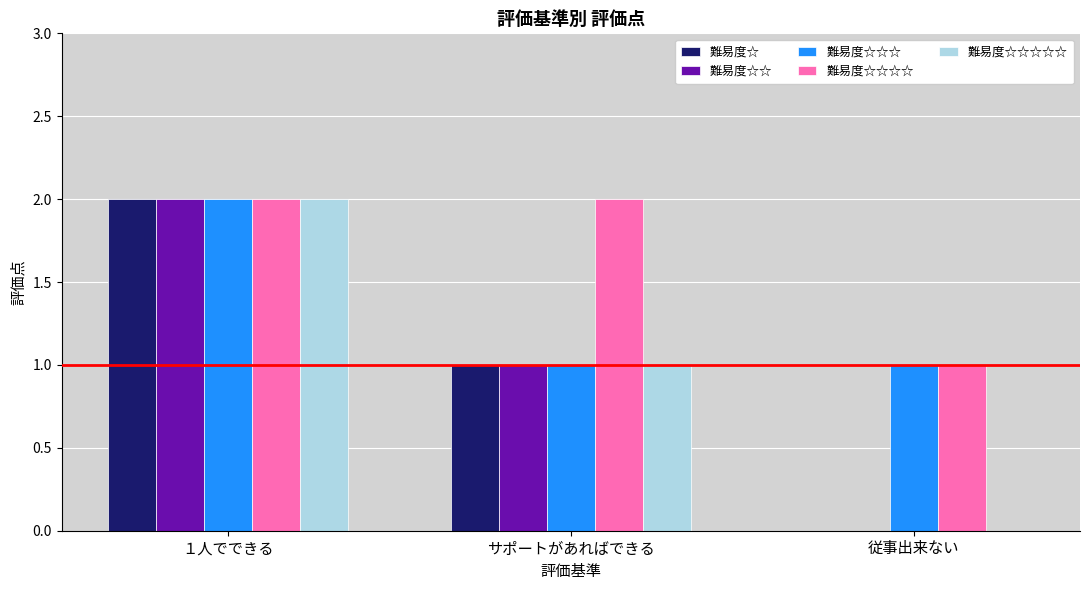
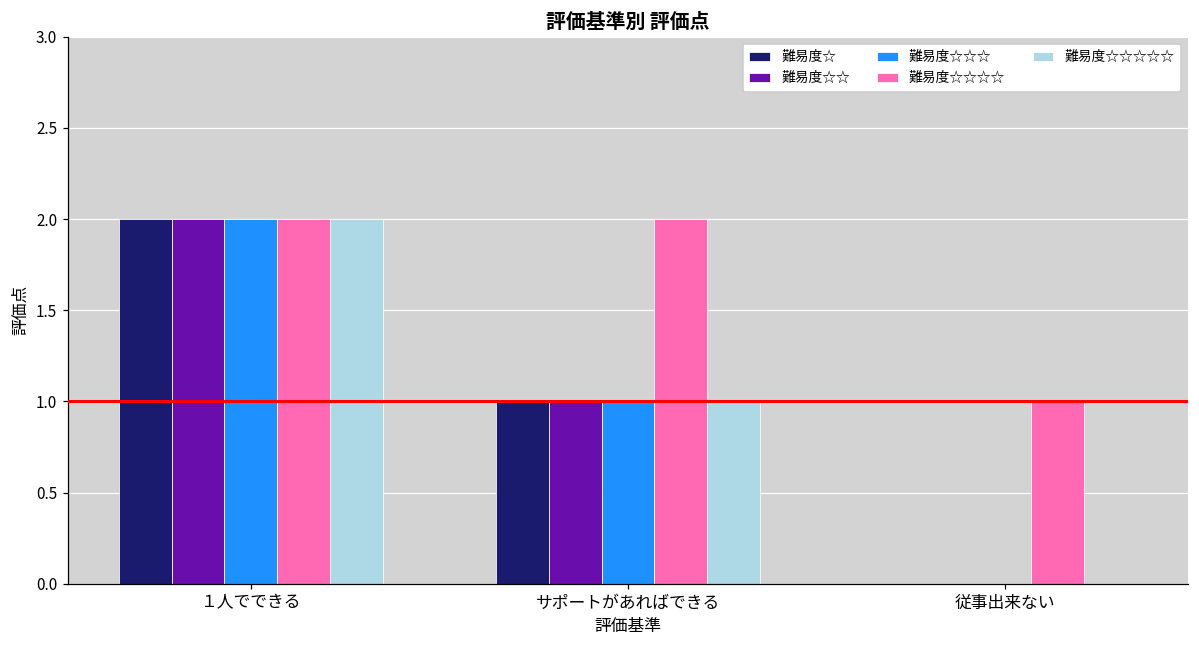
難易度☆☆☆, 従事出来ない: 1 -> 0
